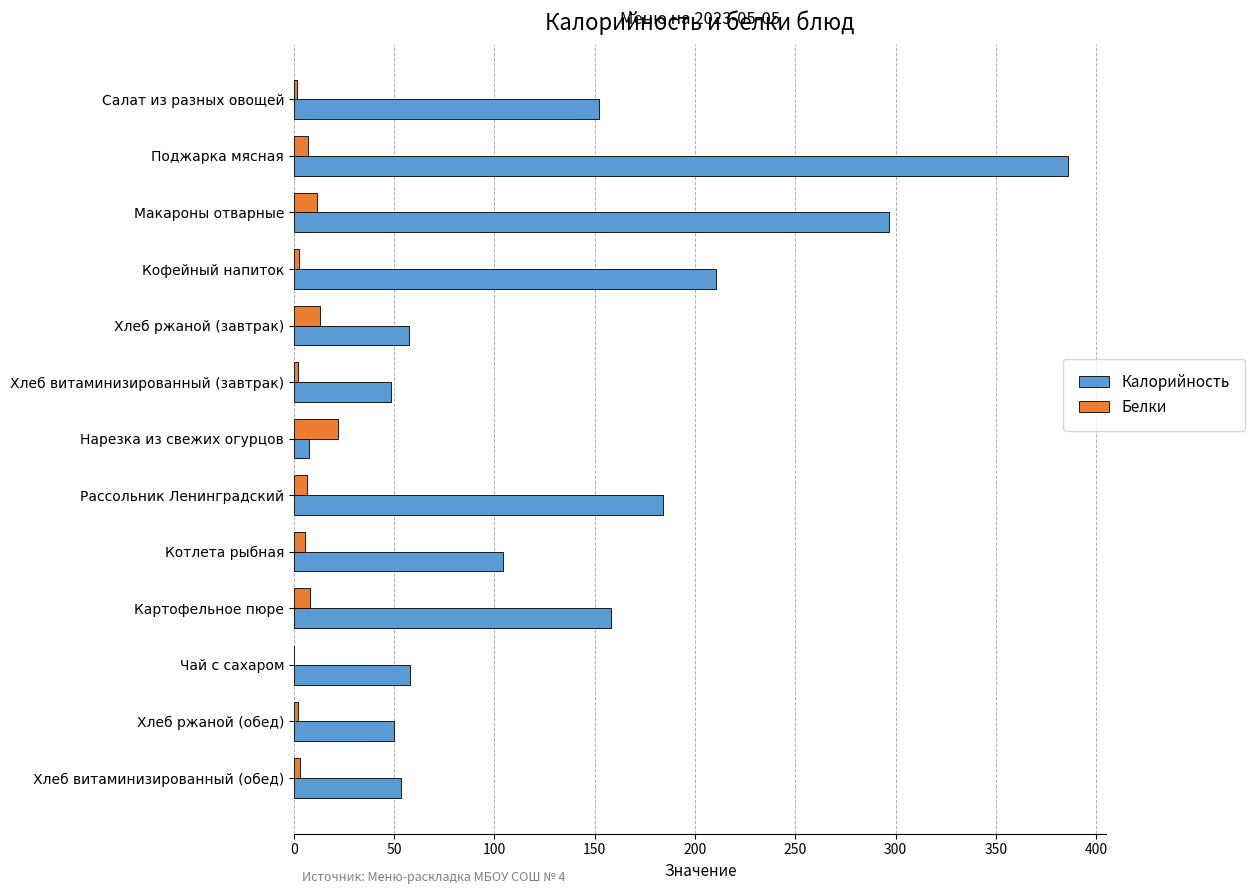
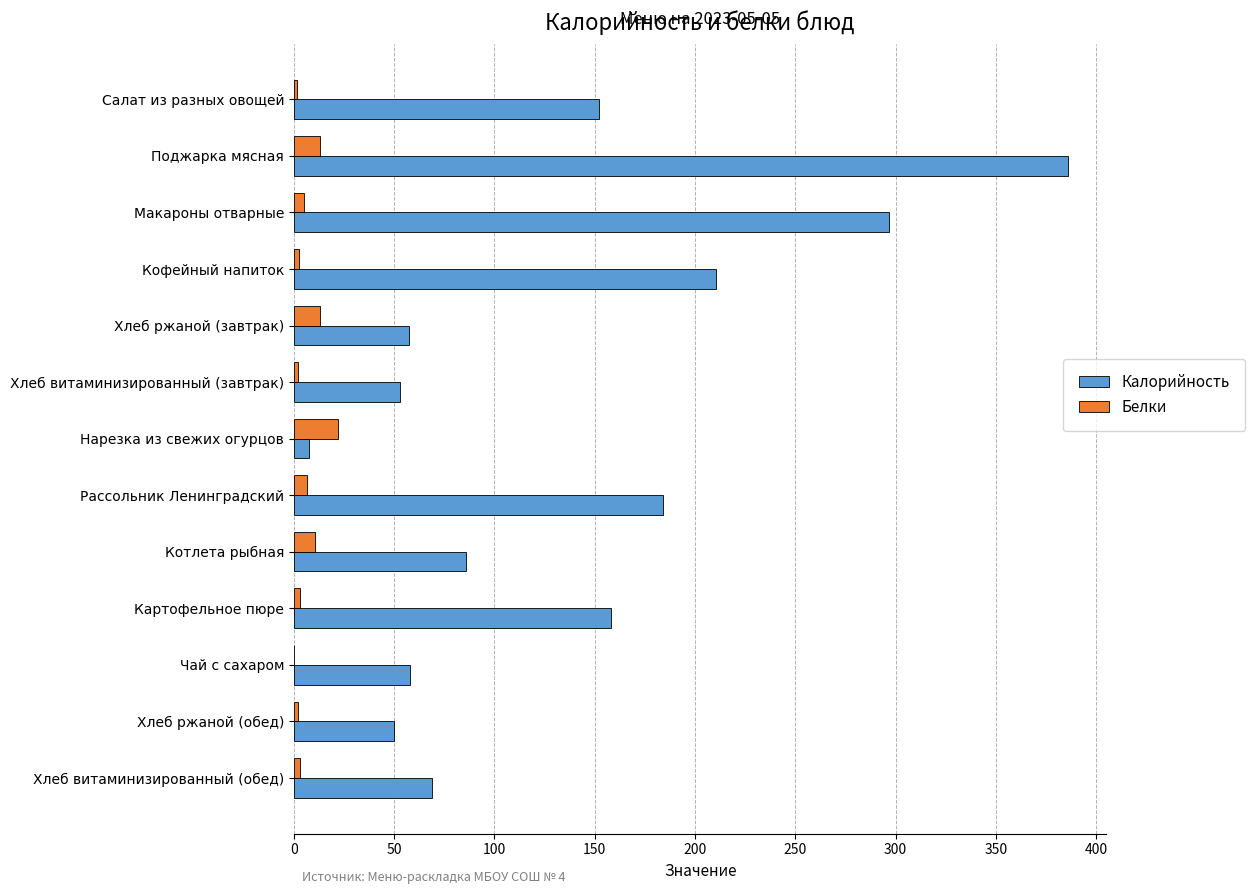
Белки, Поджарка мясная: 7 -> 13
Белки, Макароны отварные: 12 -> 5
Калорийность, Хлеб витаминизированный (завтрак): 48 -> 53
Белки, Котлета рыбная: 6 -> 10
Калорийность, Котлета рыбная: 104 -> 86
Белки, Картофельное пюре: 8 -> 3
Калорийность, Хлеб витаминизированный (обед): 53 -> 69
